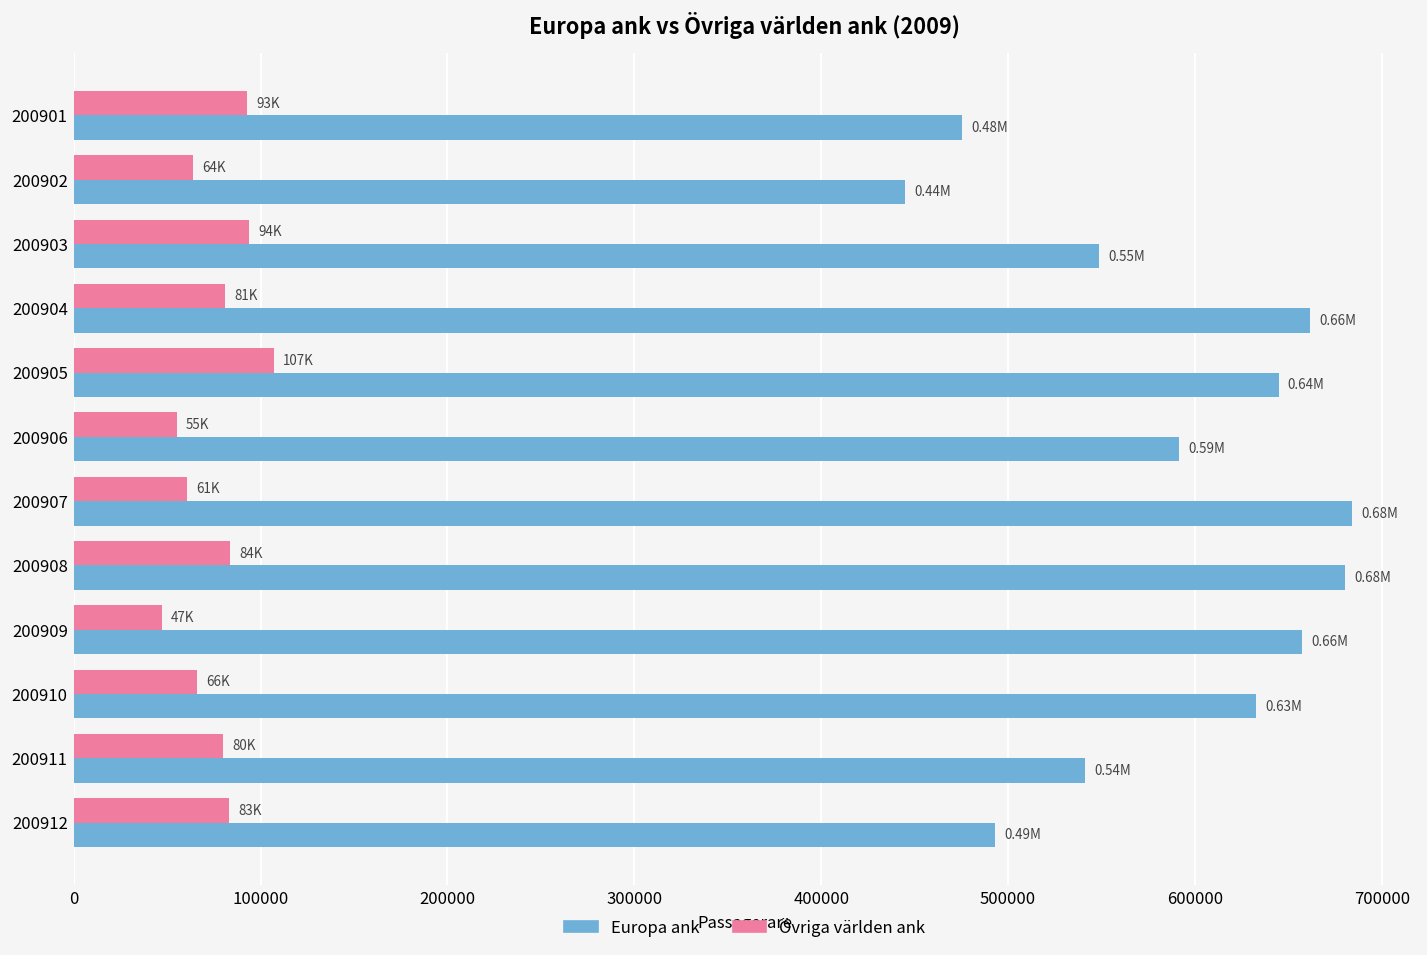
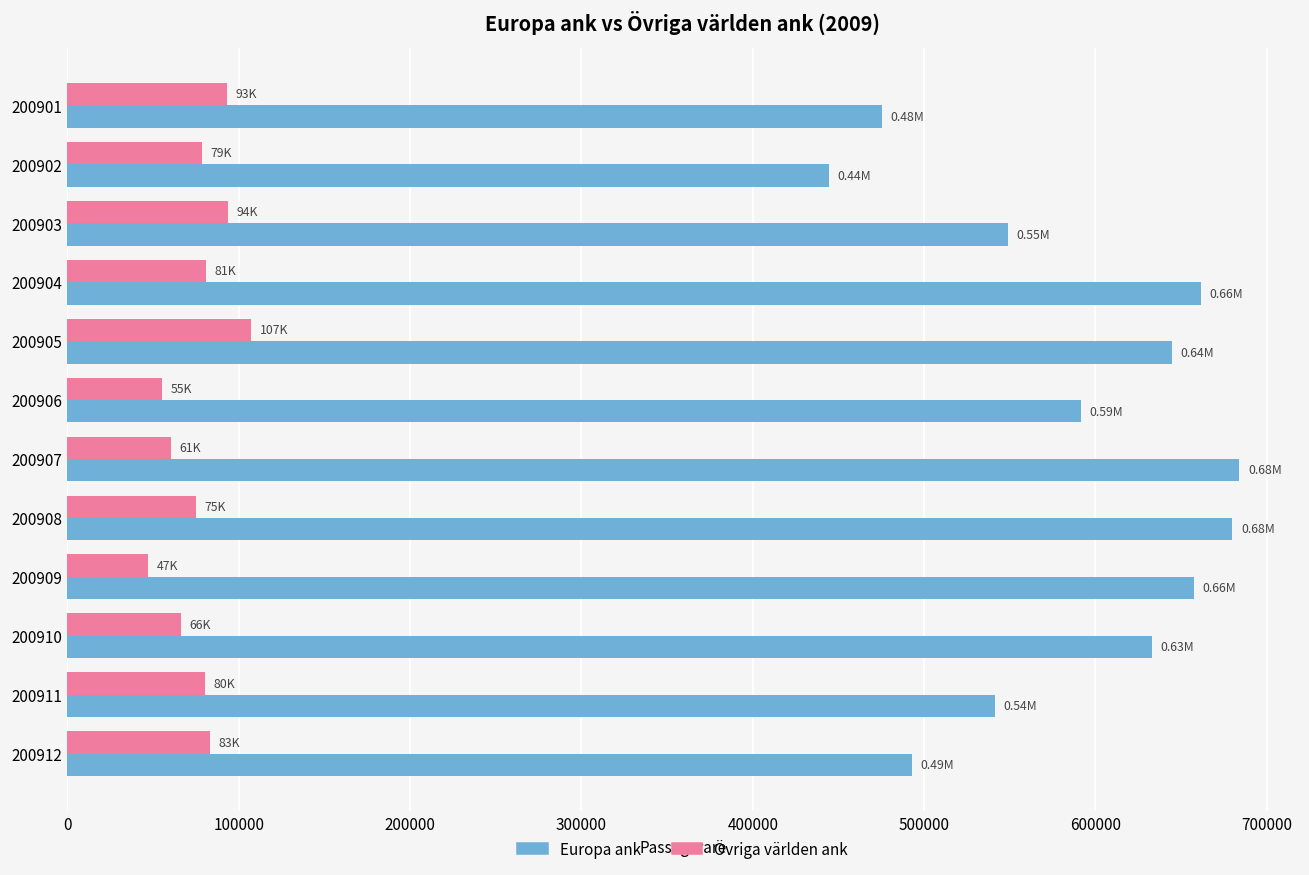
Övriga världen ank, 200902: 64K -> 79K
Övriga världen ank, 200908: 84K -> 75K
